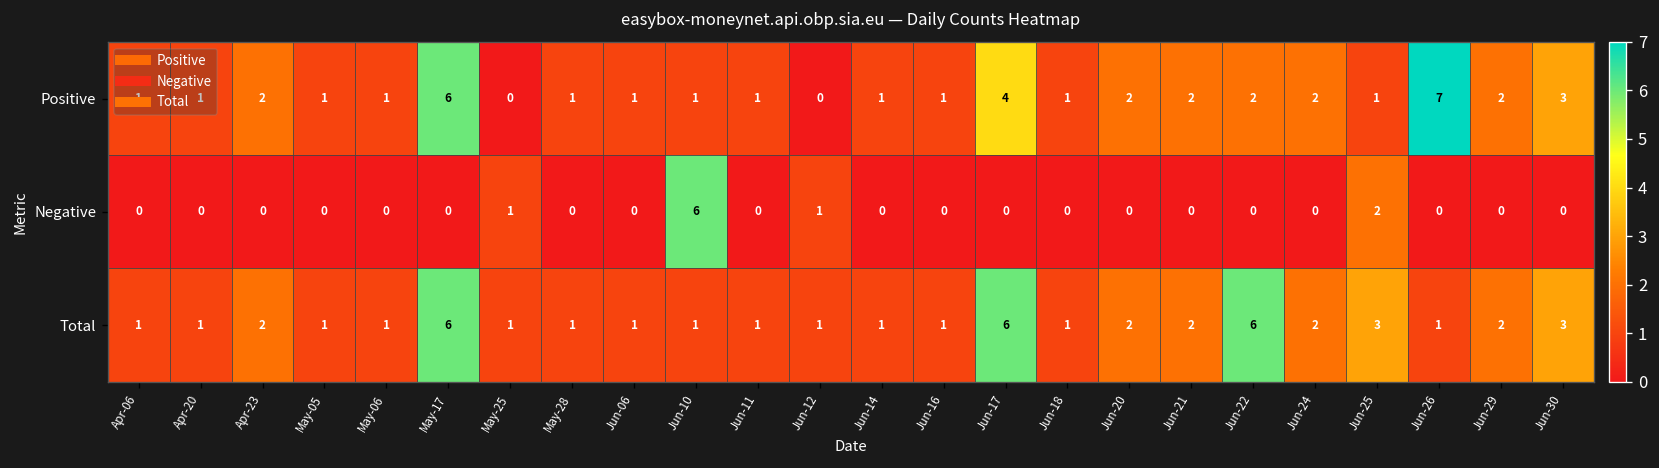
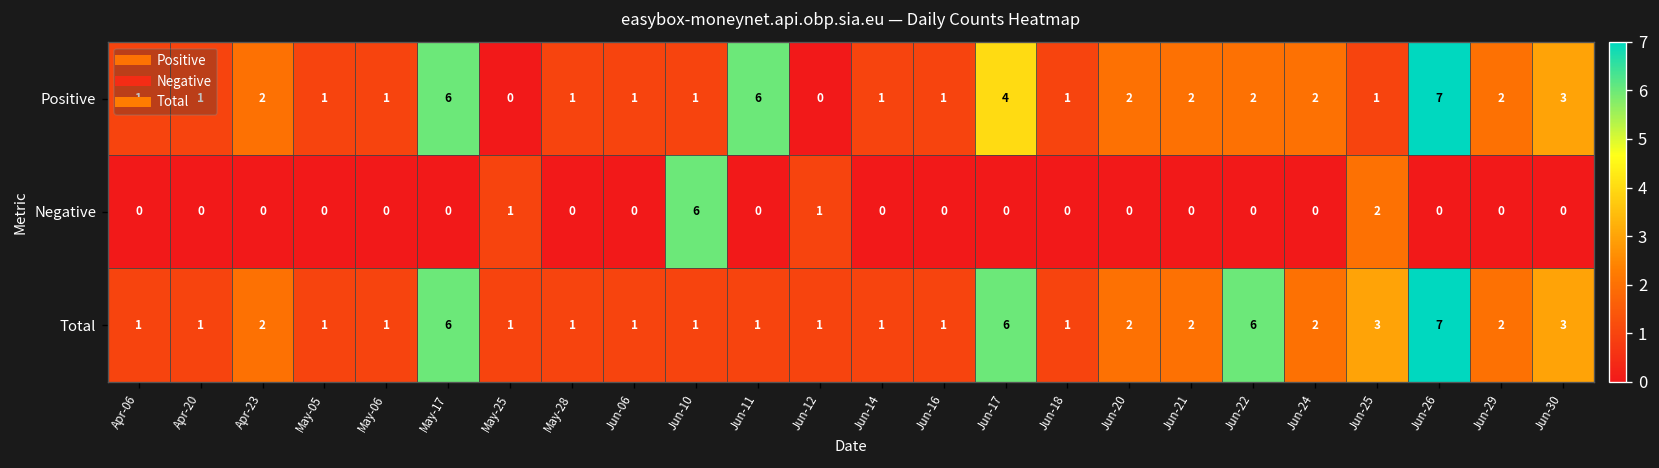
Positive, Jun-11: 1 -> 6
Total, Jun-26: 1 -> 7
